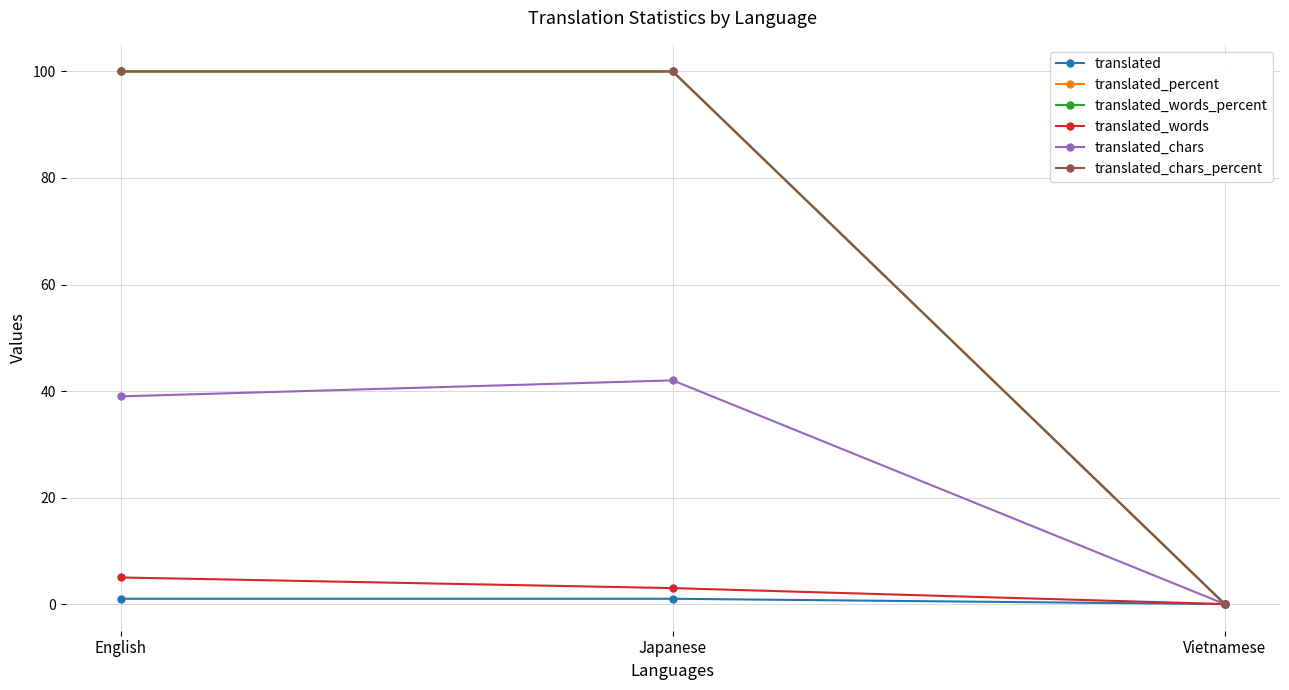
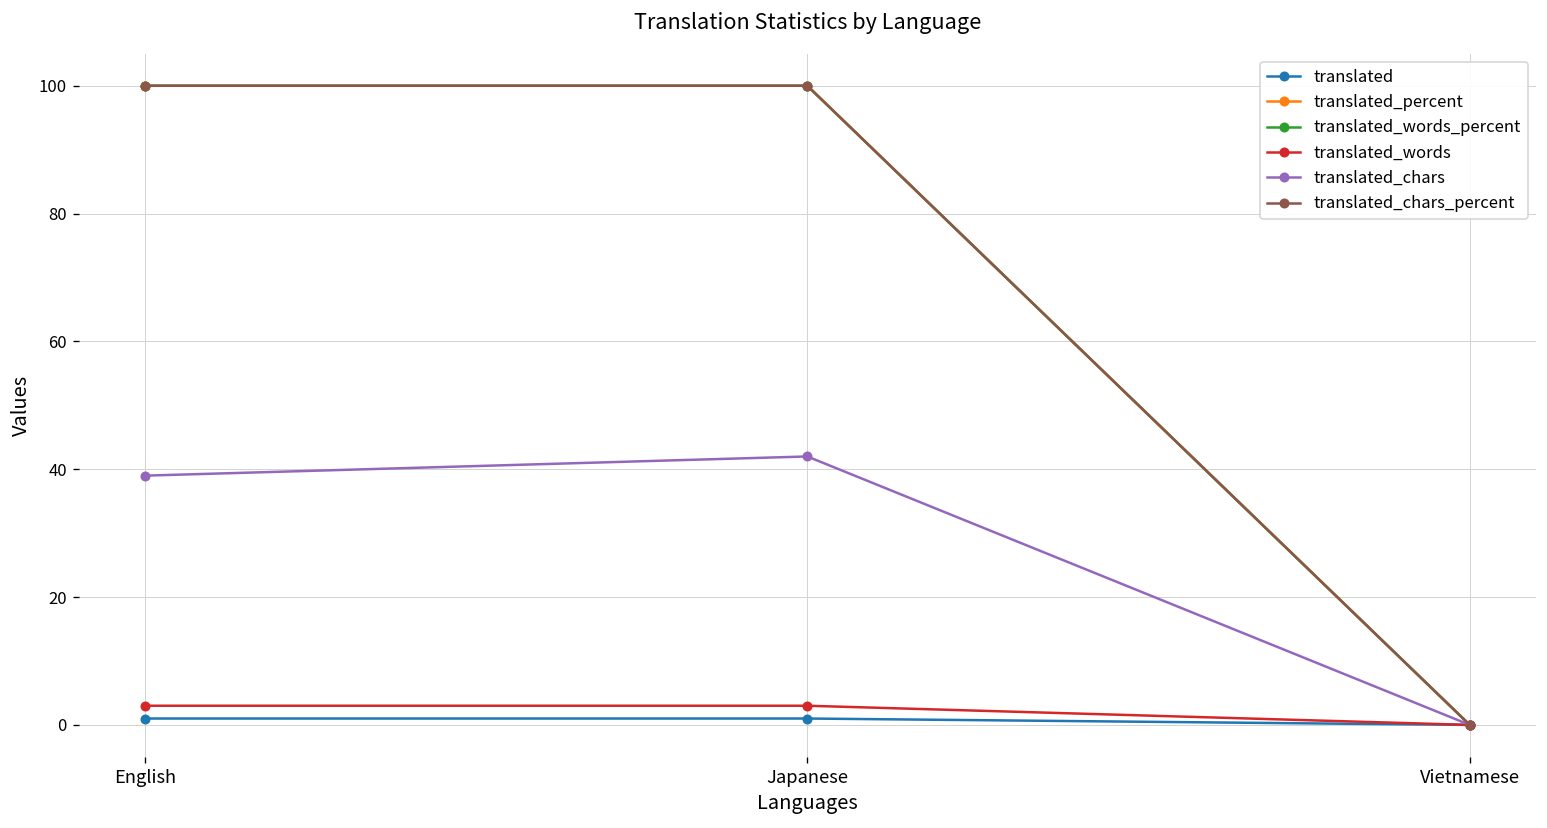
translated_words, English: 5 -> 3
